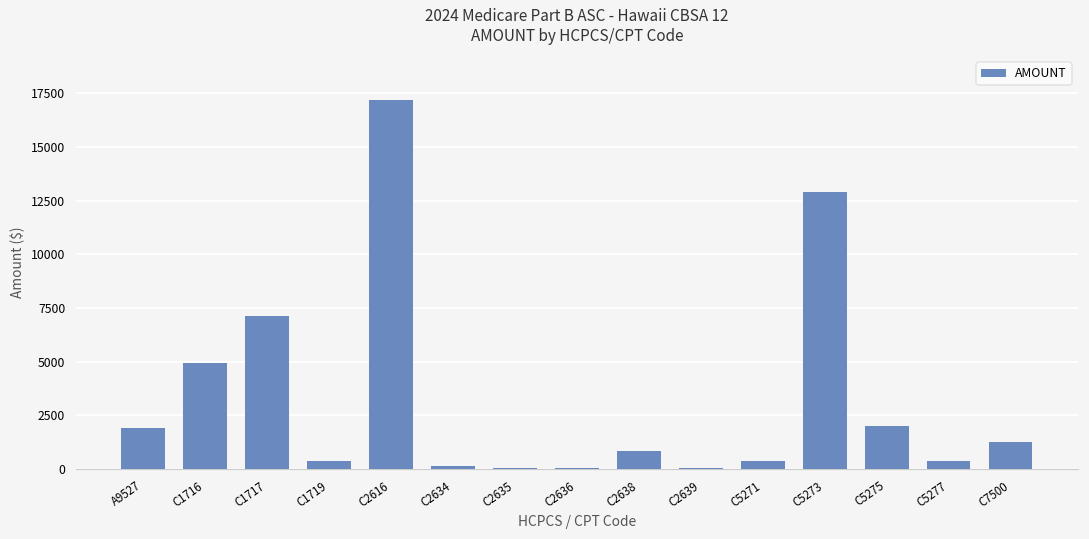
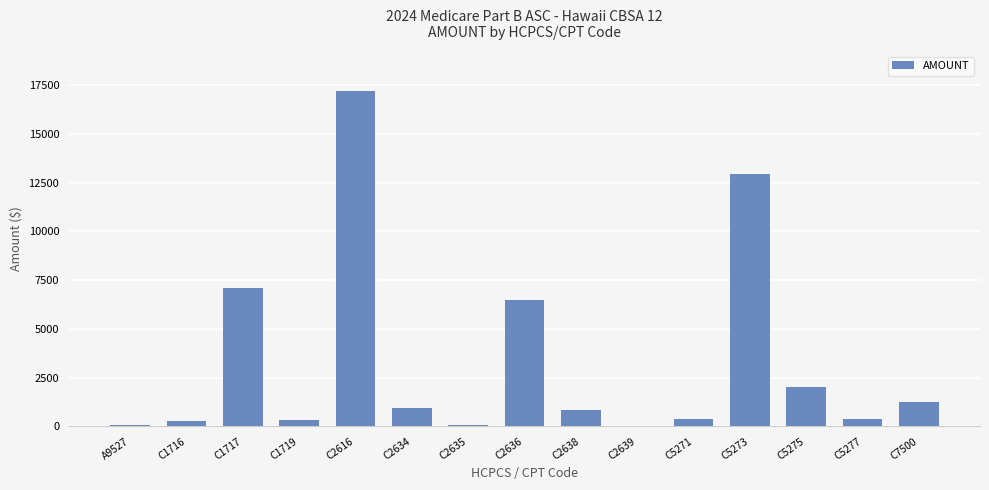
A9527: 1900 -> 100
C1716: 4900 -> 300
C2634: 200 -> 1000
C2636: 100 -> 6500
